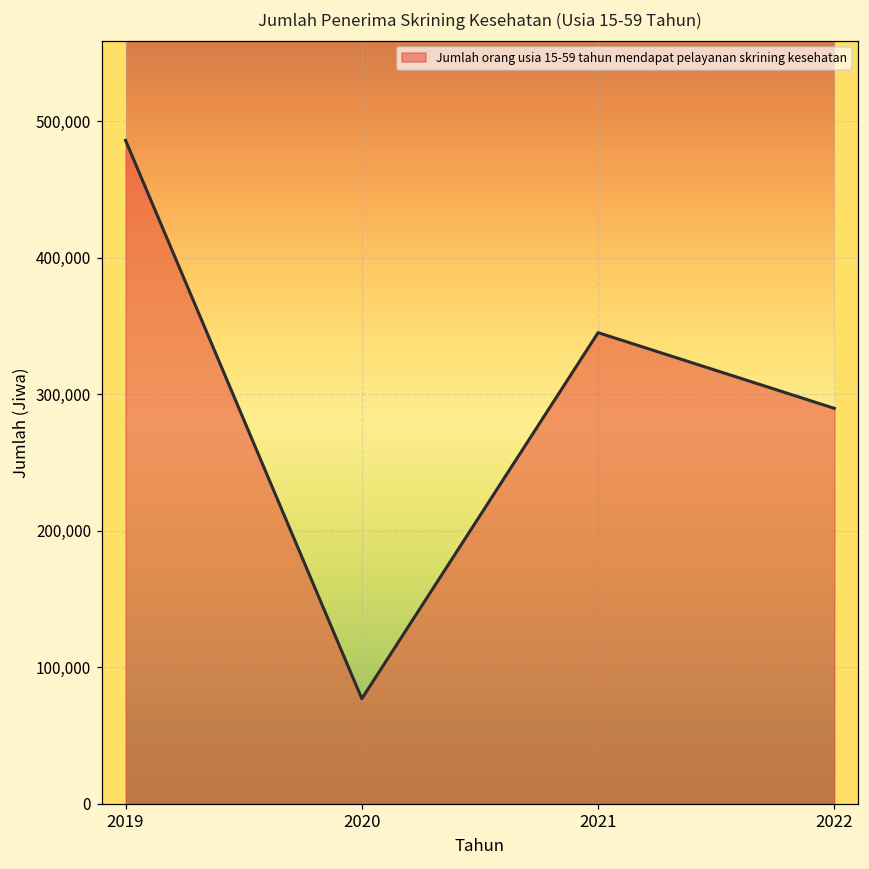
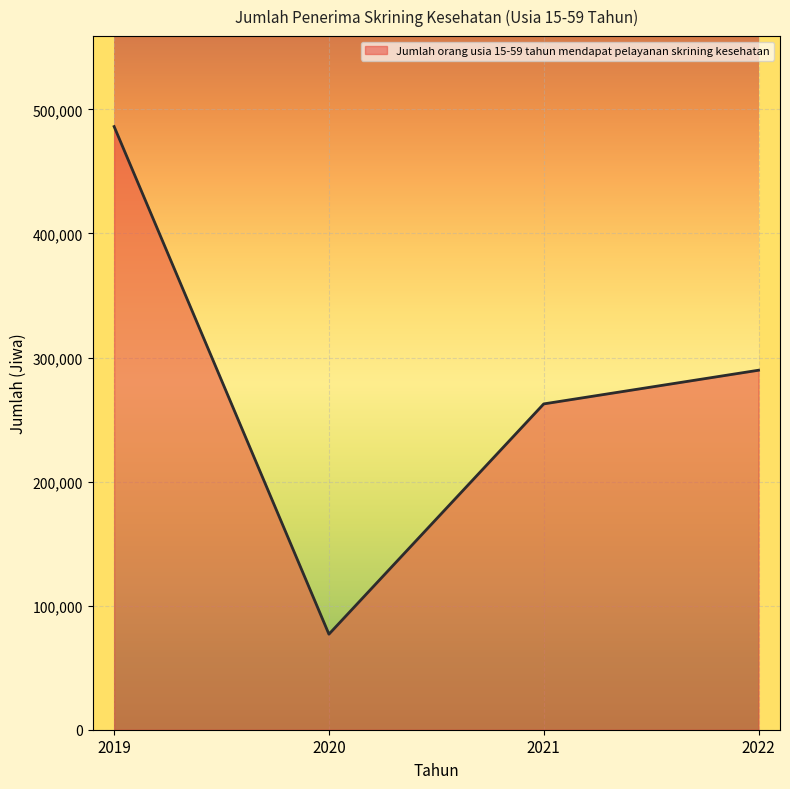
2021: 345,000 -> 263,000
